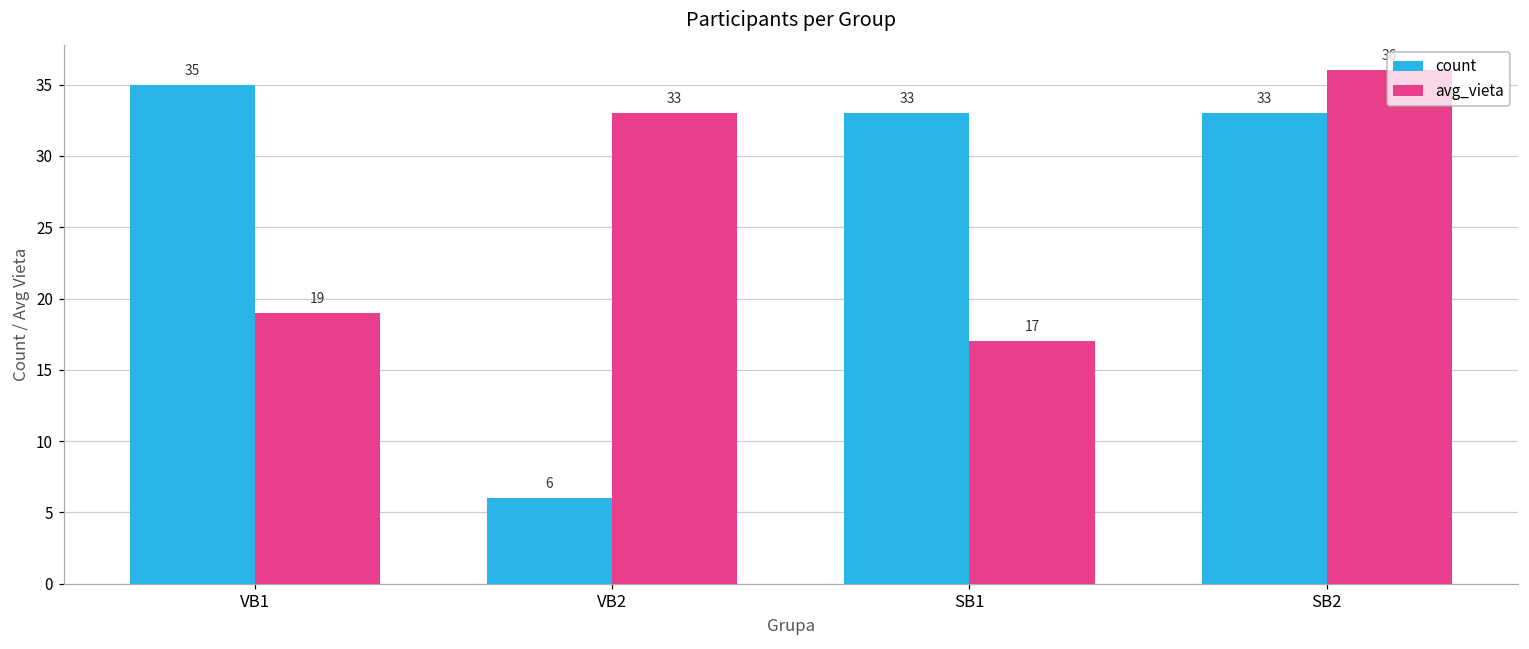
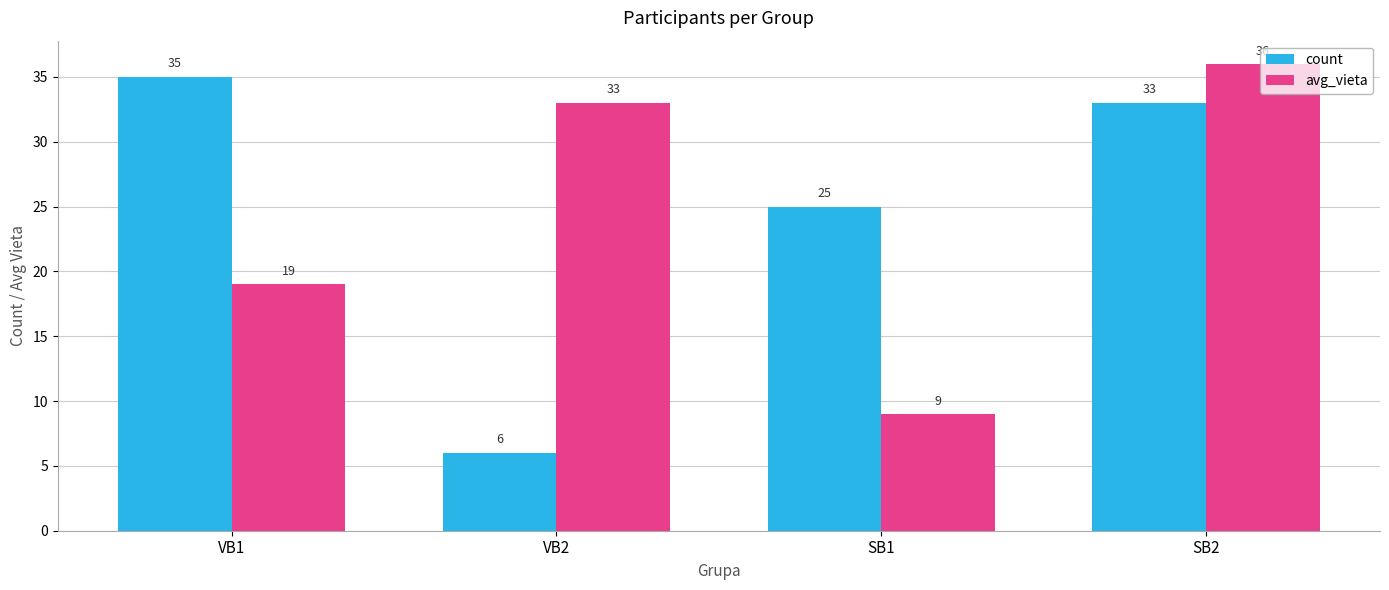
count, SB1: 33 -> 25
avg_vieta, SB1: 17 -> 9
